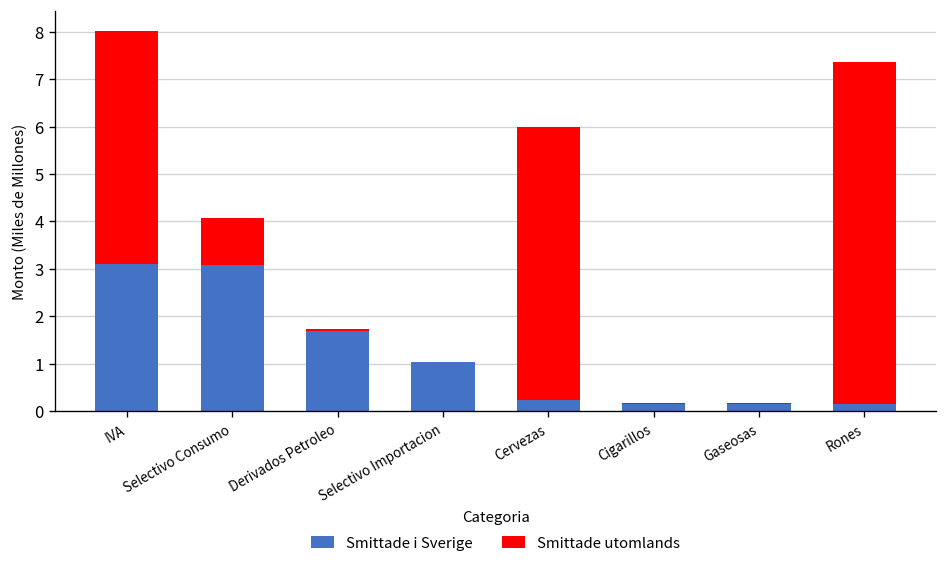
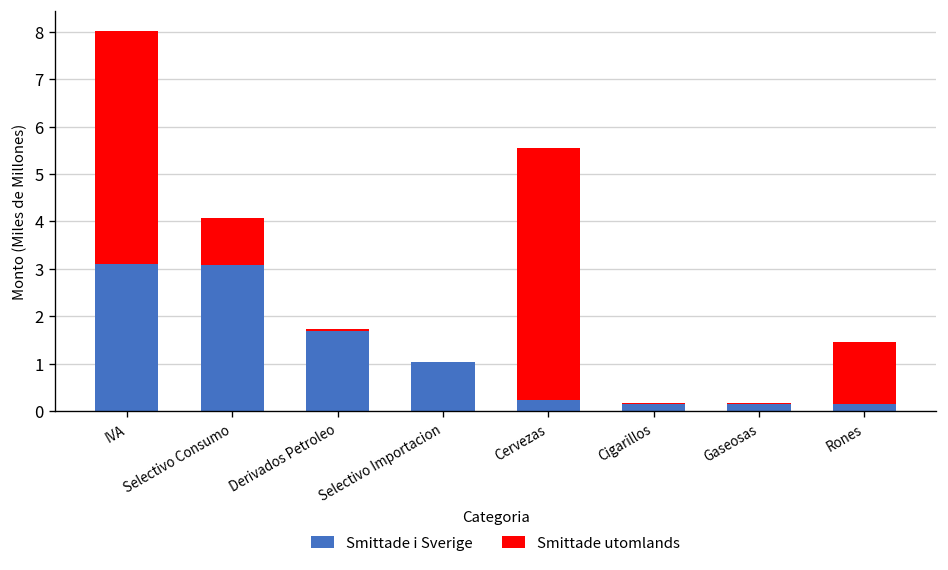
Smittade utomlands, Cervezas: 5.8 -> 5.3
Smittade utomlands, Rones: 7.2 -> 1.3
